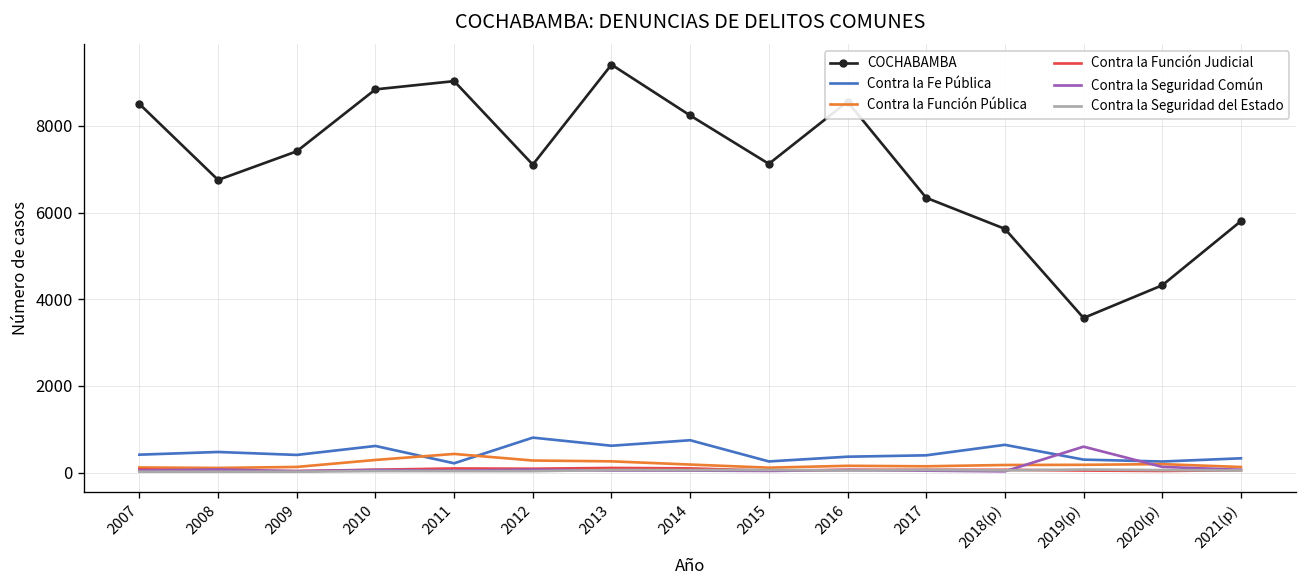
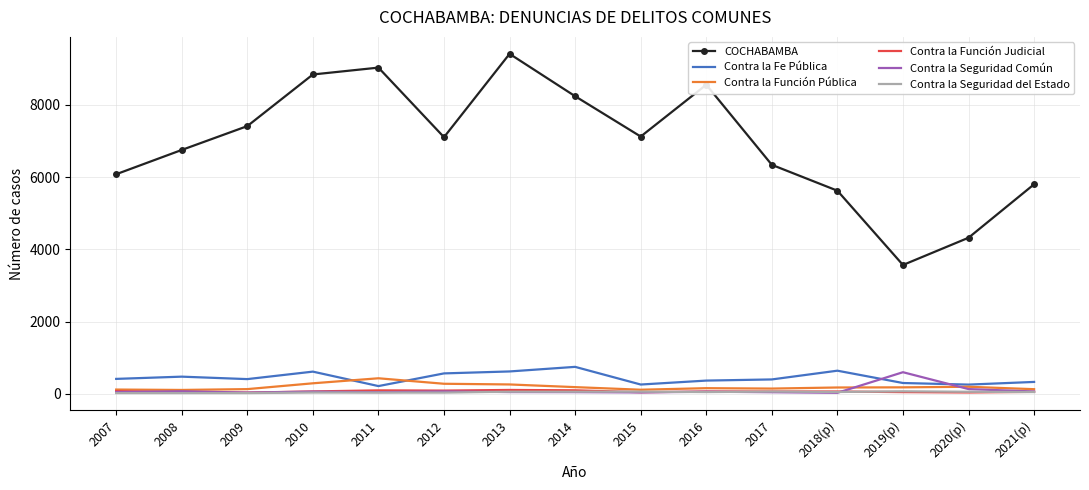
COCHABAMBA, 2007: 8500 -> 6100
Contra la Fe Pública, 2012: 800 -> 600
